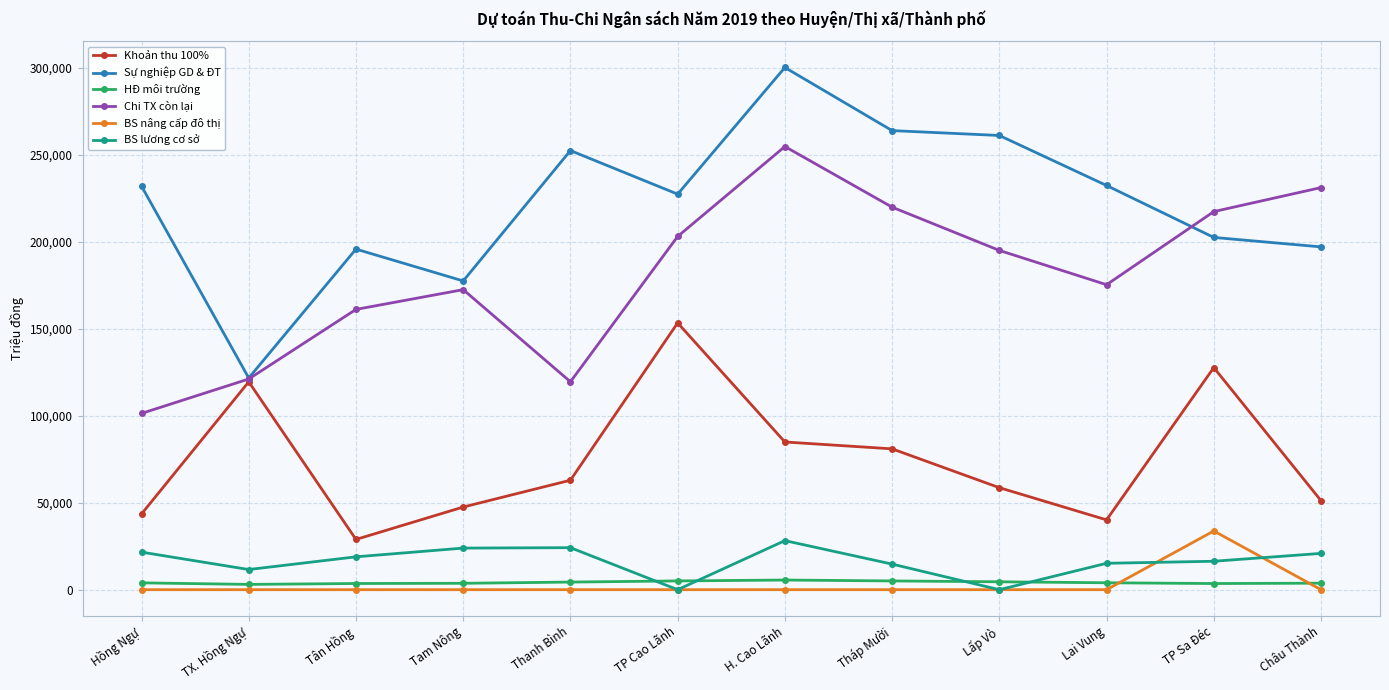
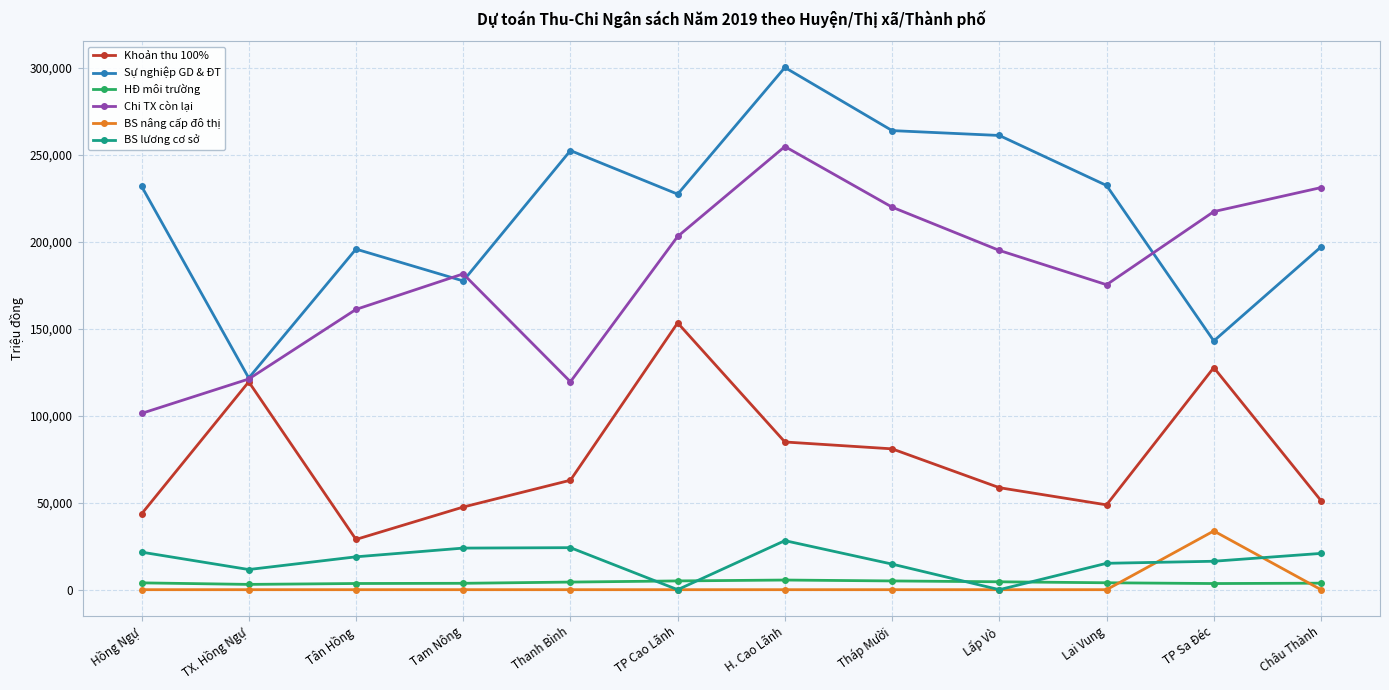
Chi TX còn lại, Tam Nông: 172,000 -> 182,000
Khoản thu 100%, Lai Vung: 40,000 -> 49,000
Sự nghiệp GD & ĐT, TP Sa Đéc: 202,000 -> 143,000
